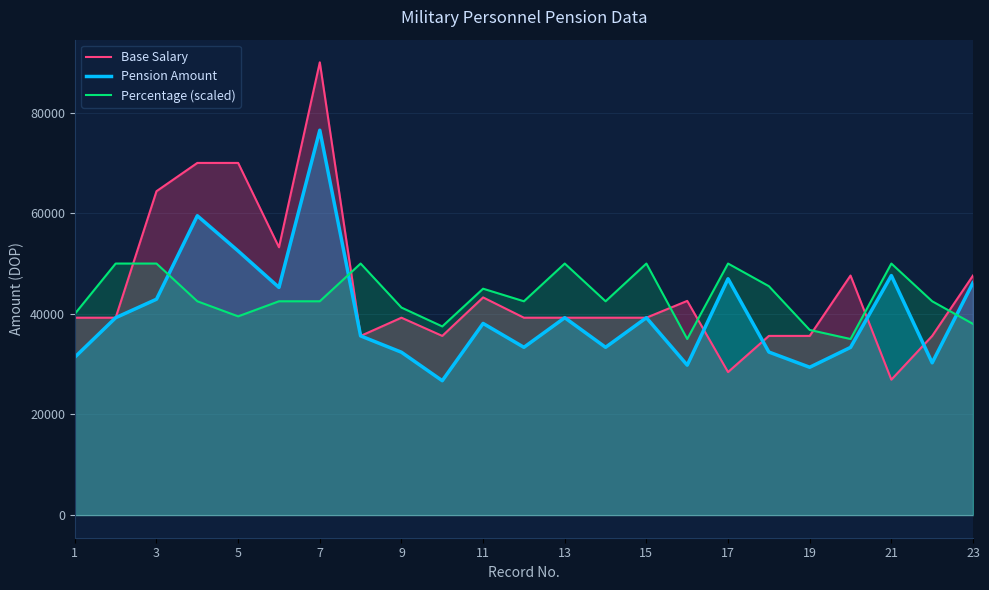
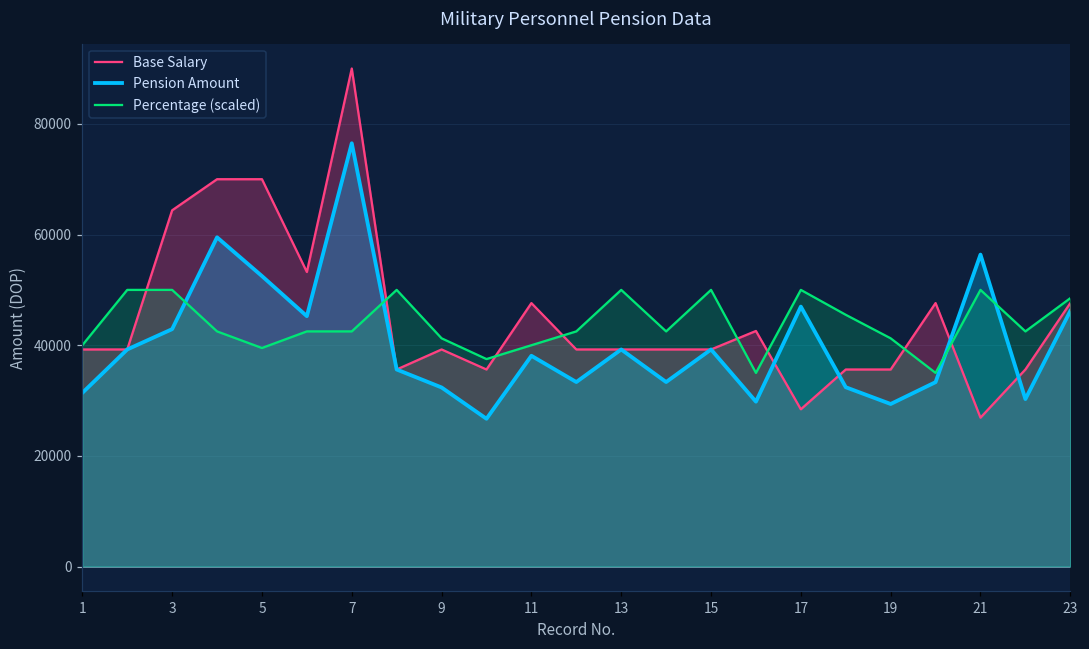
Base Salary, 11: 43000 -> 48000
Percentage (scaled), 11: 45000 -> 40000
Percentage (scaled), 19: 37000 -> 41000
Pension Amount, 21: 48000 -> 56000
Percentage (scaled), 23: 38000 -> 49000
